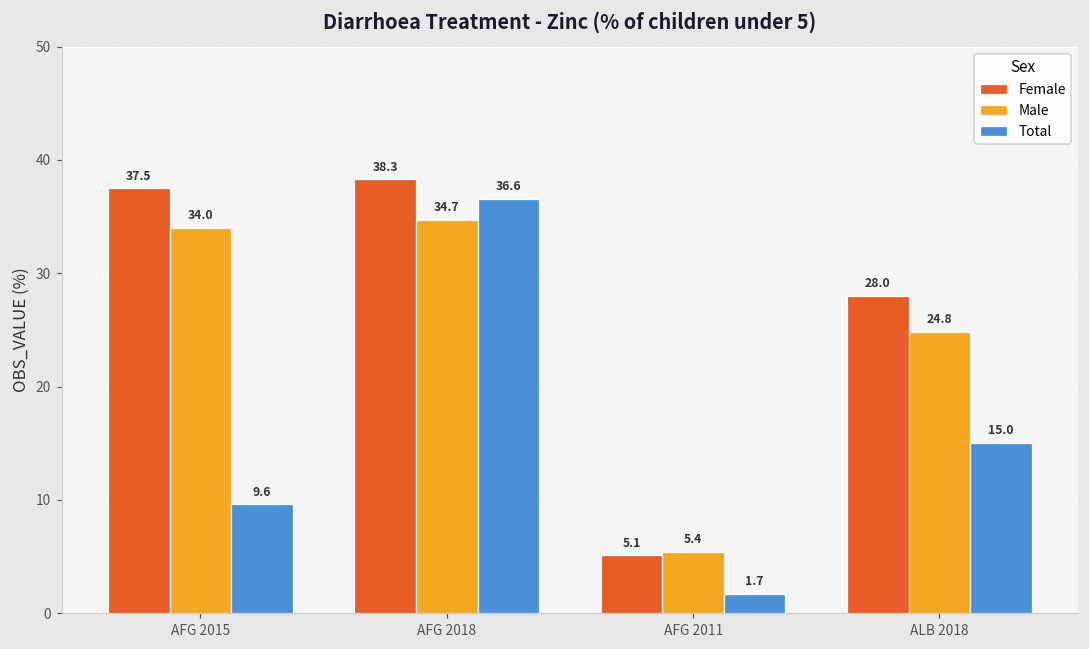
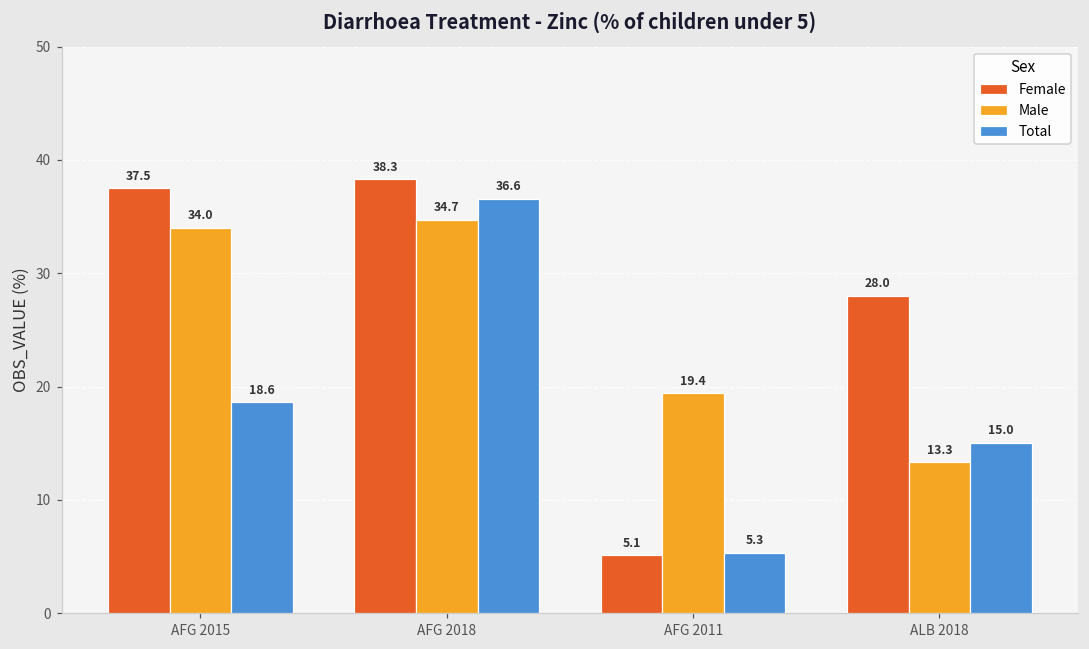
Total, AFG 2015: 9.6 -> 18.6
Male, AFG 2011: 5.4 -> 19.4
Total, AFG 2011: 1.7 -> 5.3
Male, ALB 2018: 24.8 -> 13.3
